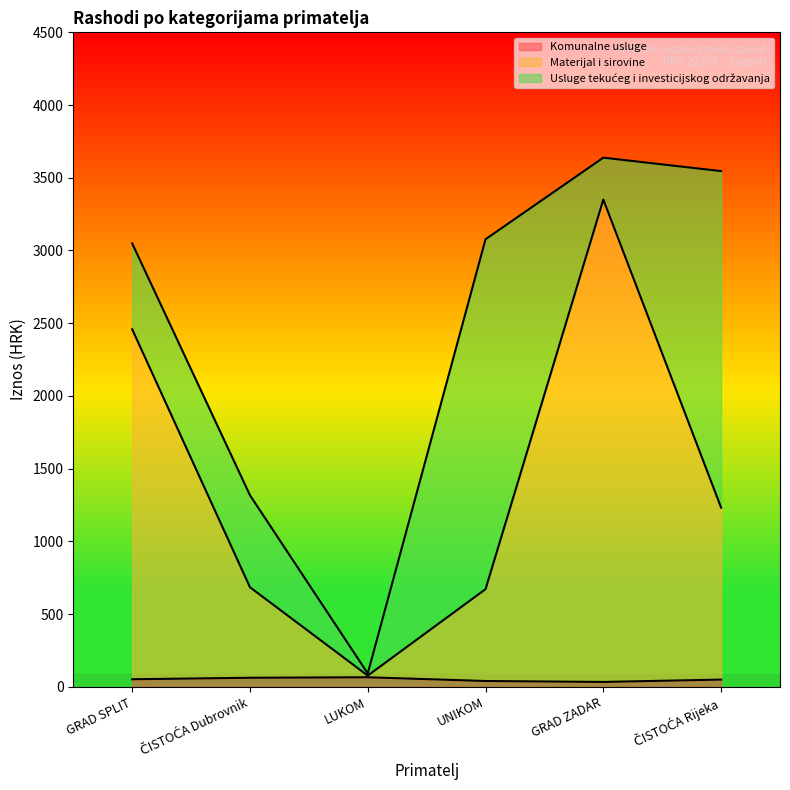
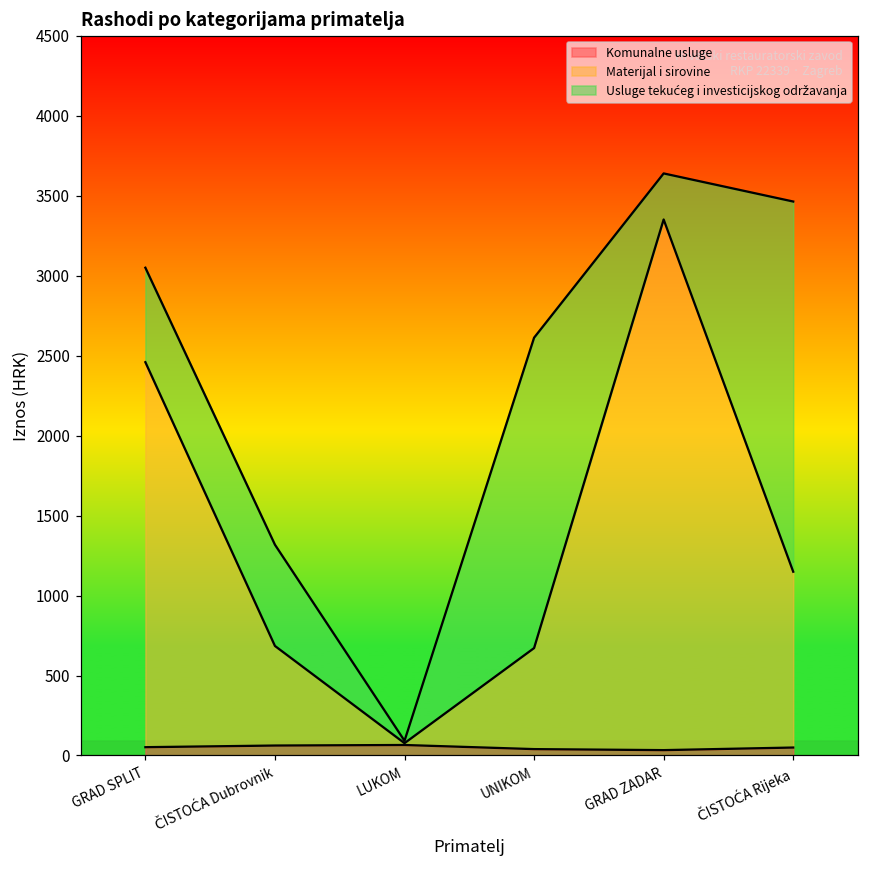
Usluge tekućeg i investicijskog održavanja, UNIKOM: 2410 -> 1940
Materijal i sirovine, ČISTOĆA Rijeka: 1180 -> 1100
